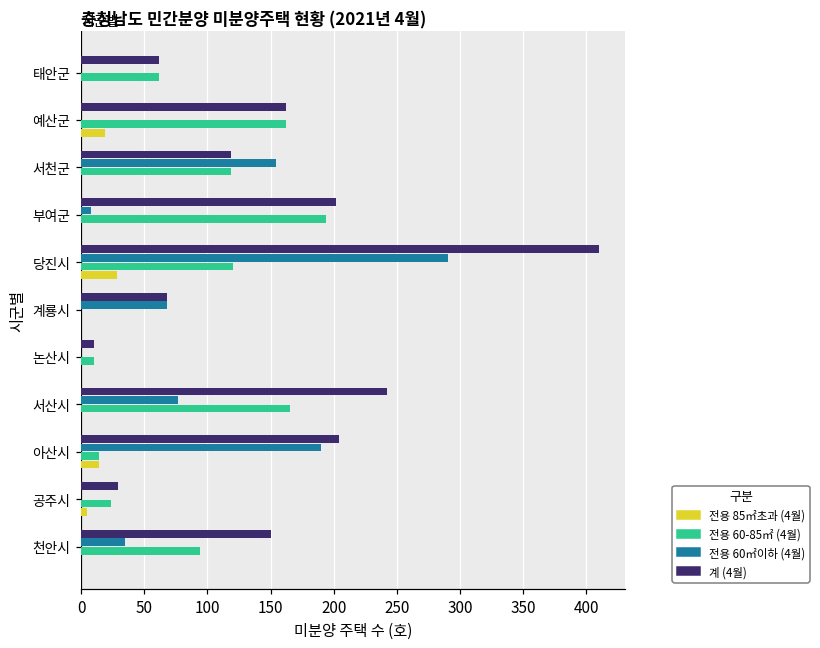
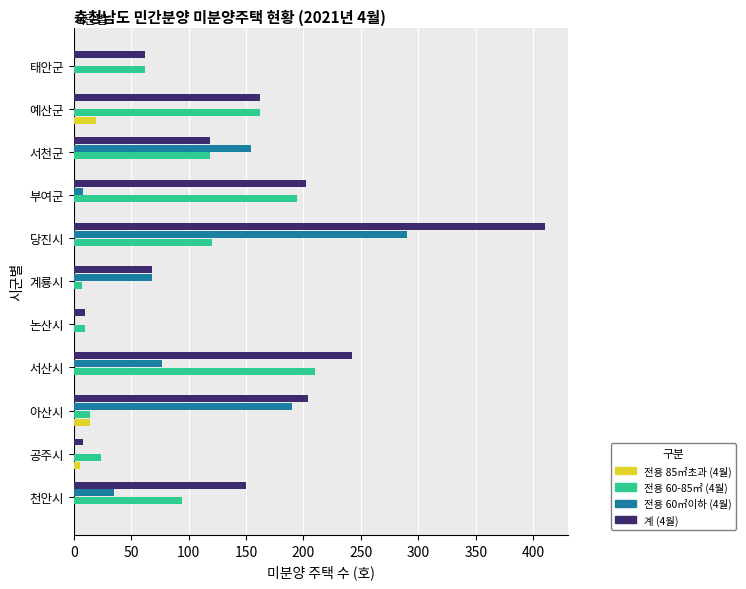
전용 85㎡초과 (4월), 당진시: 28 -> 0
전용 60-85㎡ (4월), 계룡시: 0 -> 7
전용 60-85㎡ (4월), 서산시: 165 -> 210
계 (4월), 공주시: 29 -> 8
